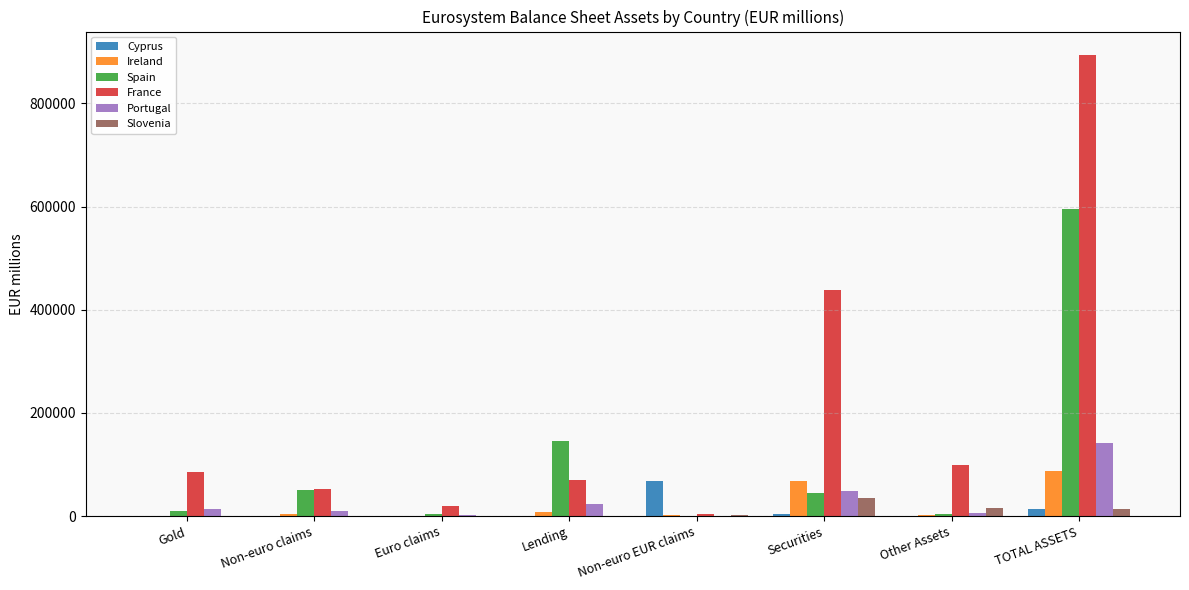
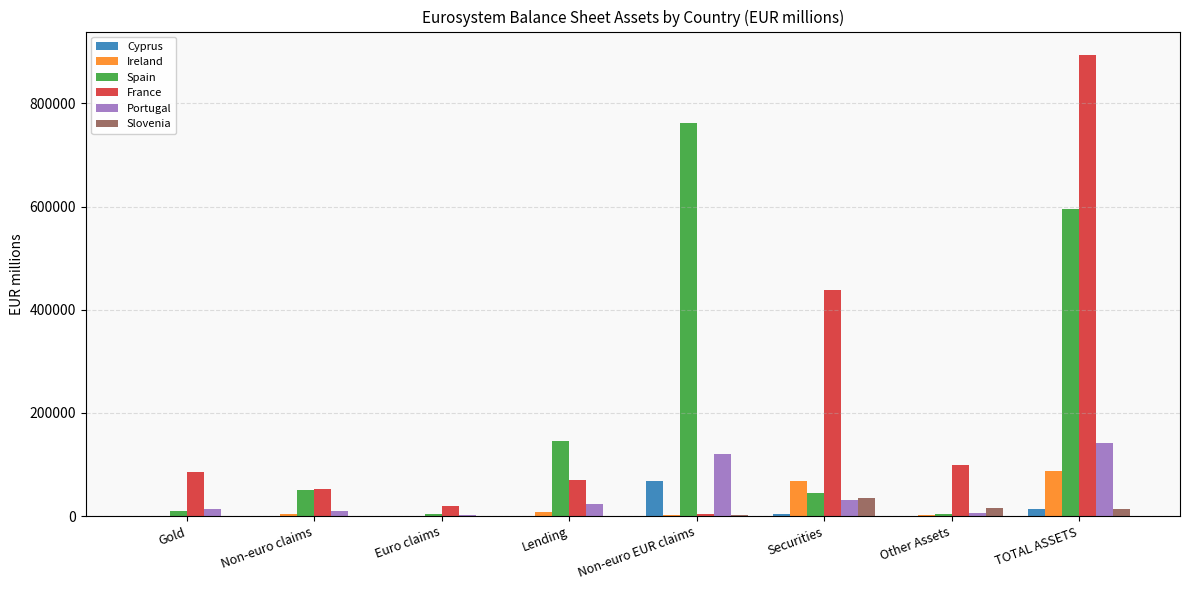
Spain, Non-euro EUR claims: 0 -> 760000
Portugal, Non-euro EUR claims: 0 -> 120000
Portugal, Securities: 50000 -> 30000
